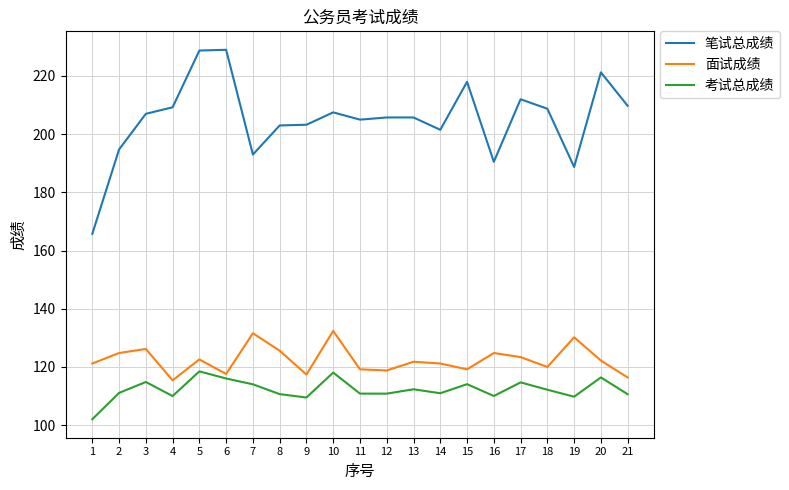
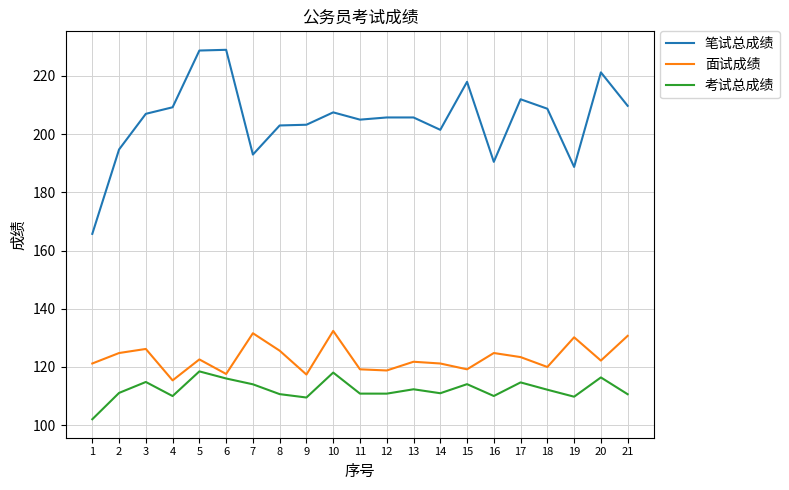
面试成绩, 21: 116 -> 131
